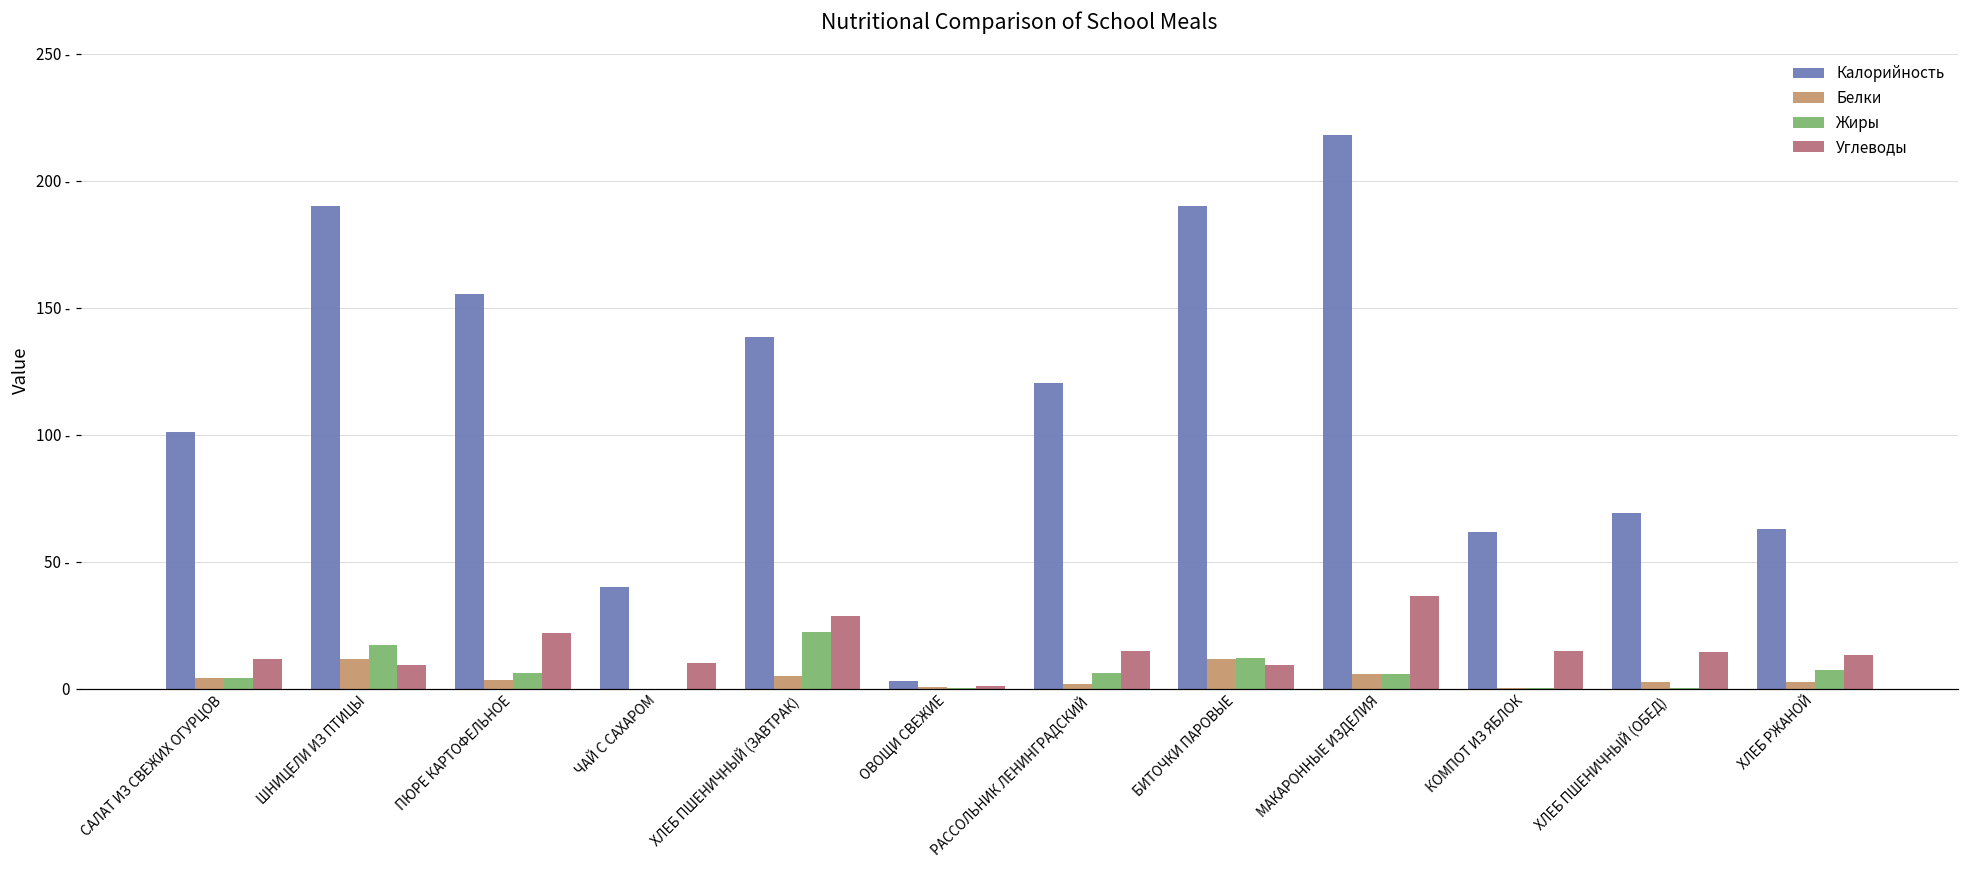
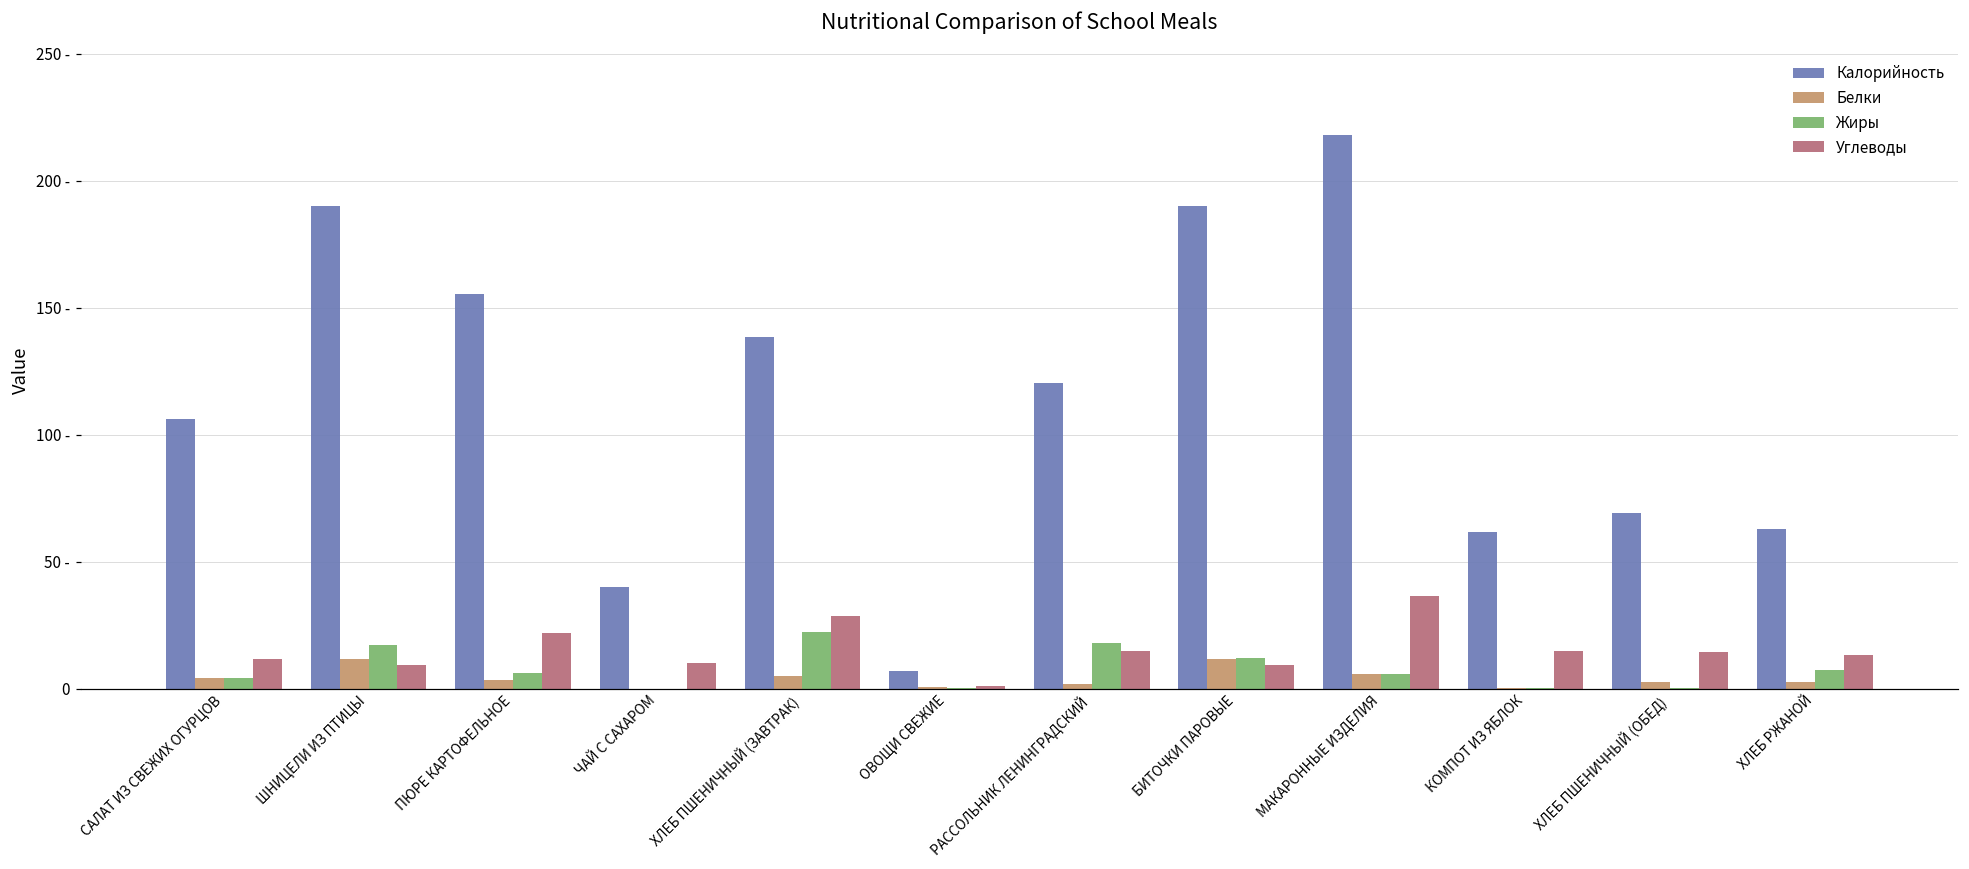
Калорийность, САЛАТ ИЗ СВЕЖИХ ОГУРЦОВ: 101 - -> 106 -
Калорийность, ОВОЩИ СВЕЖИЕ: 3 - -> 7 -
Жиры, РАССОЛЬНИК ЛЕНИНГРАДСКИЙ: 6 - -> 18 -
